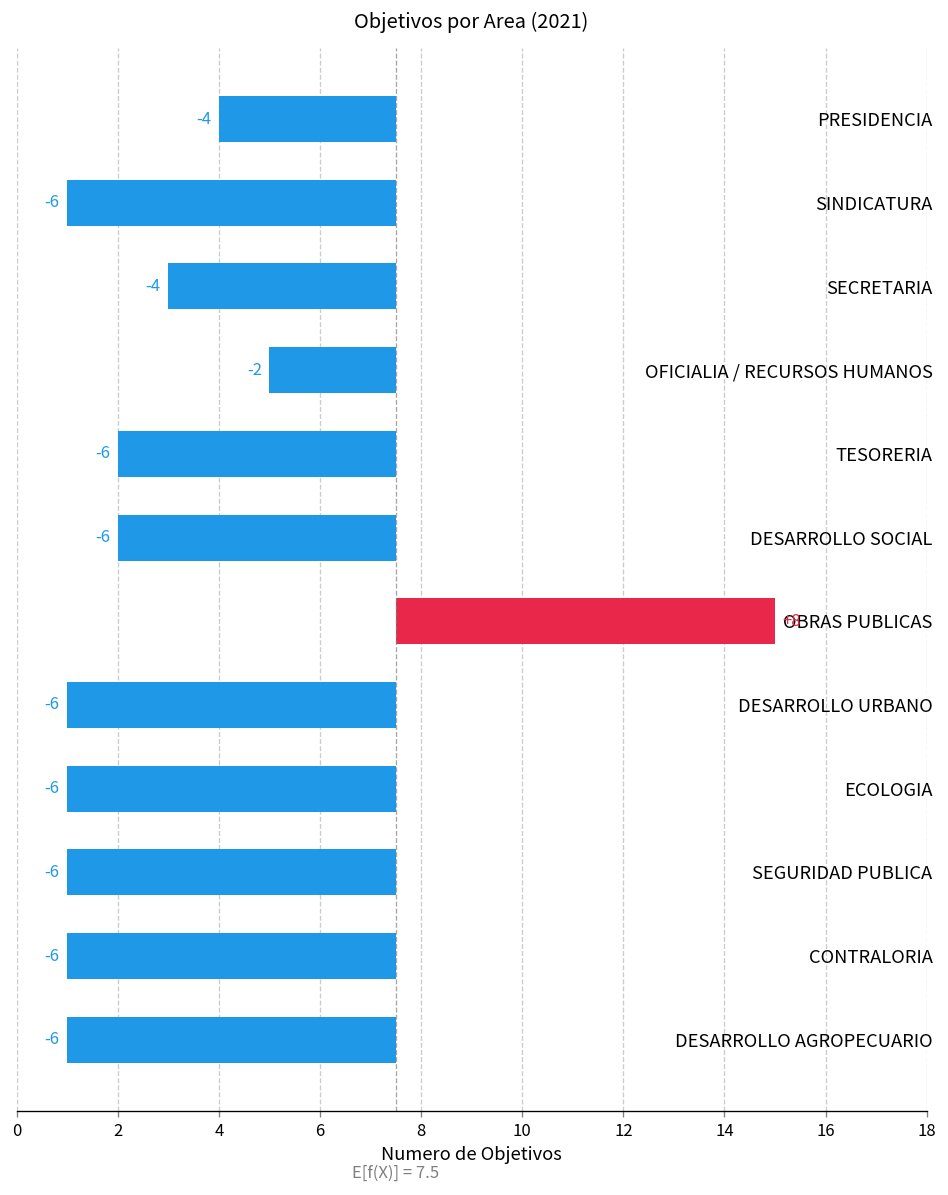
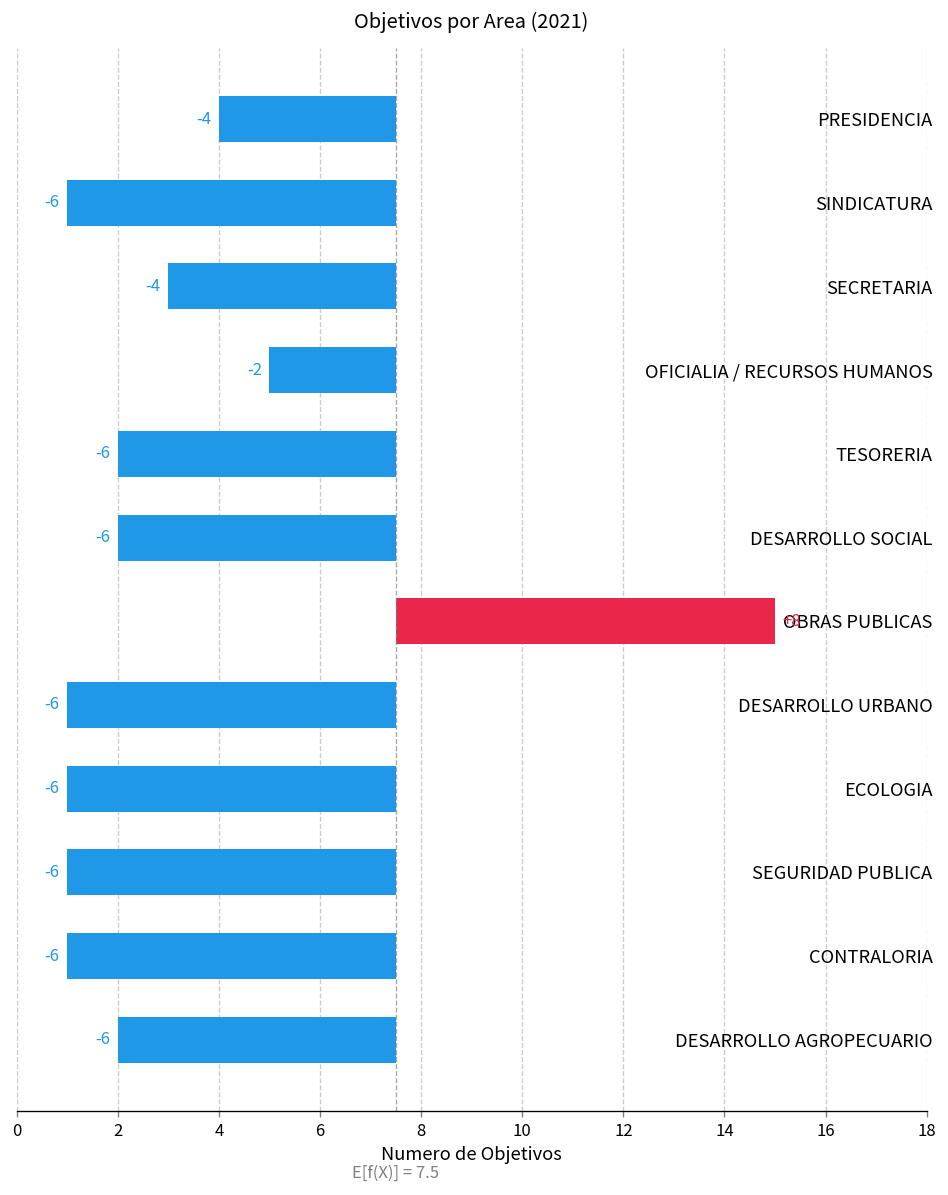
DESARROLLO AGROPECUARIO: 1 -> 2
